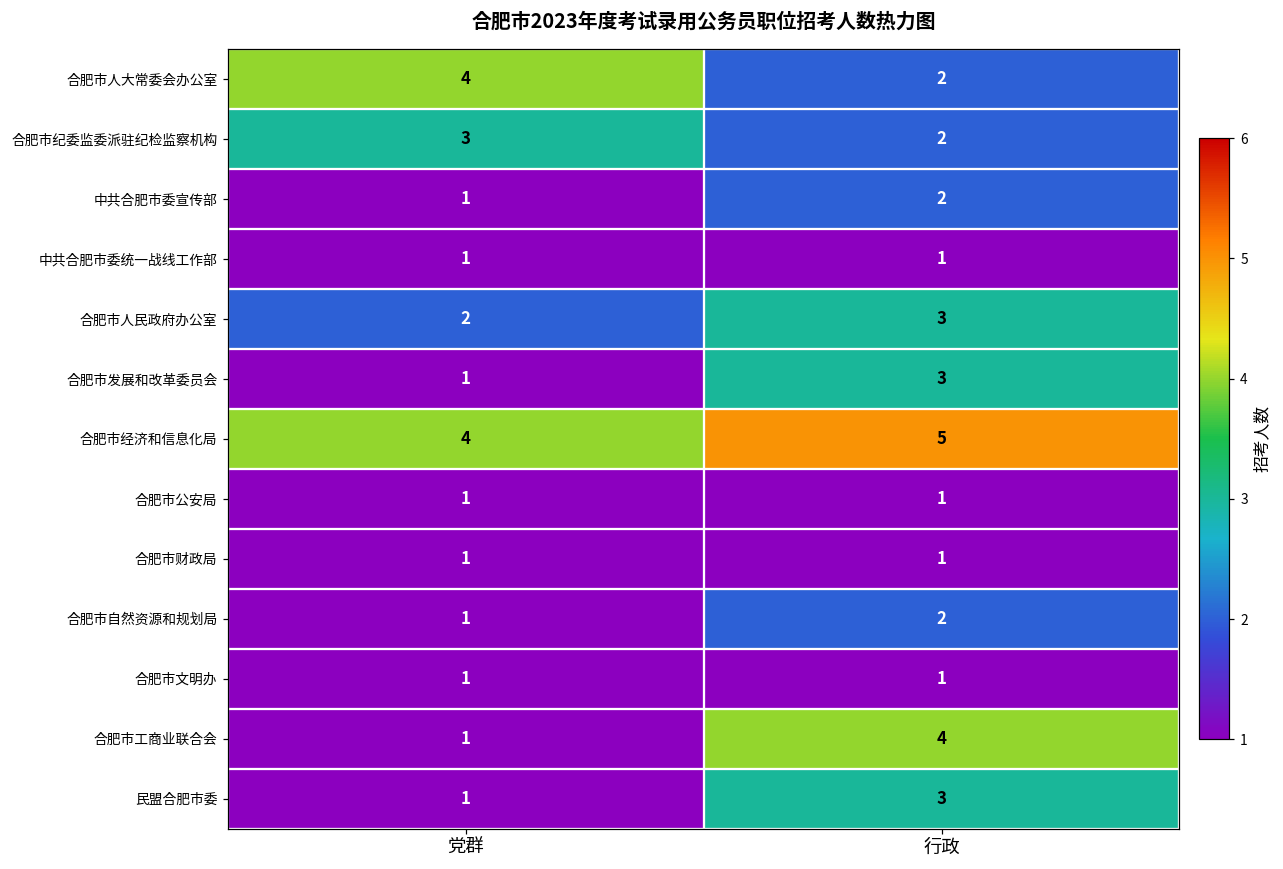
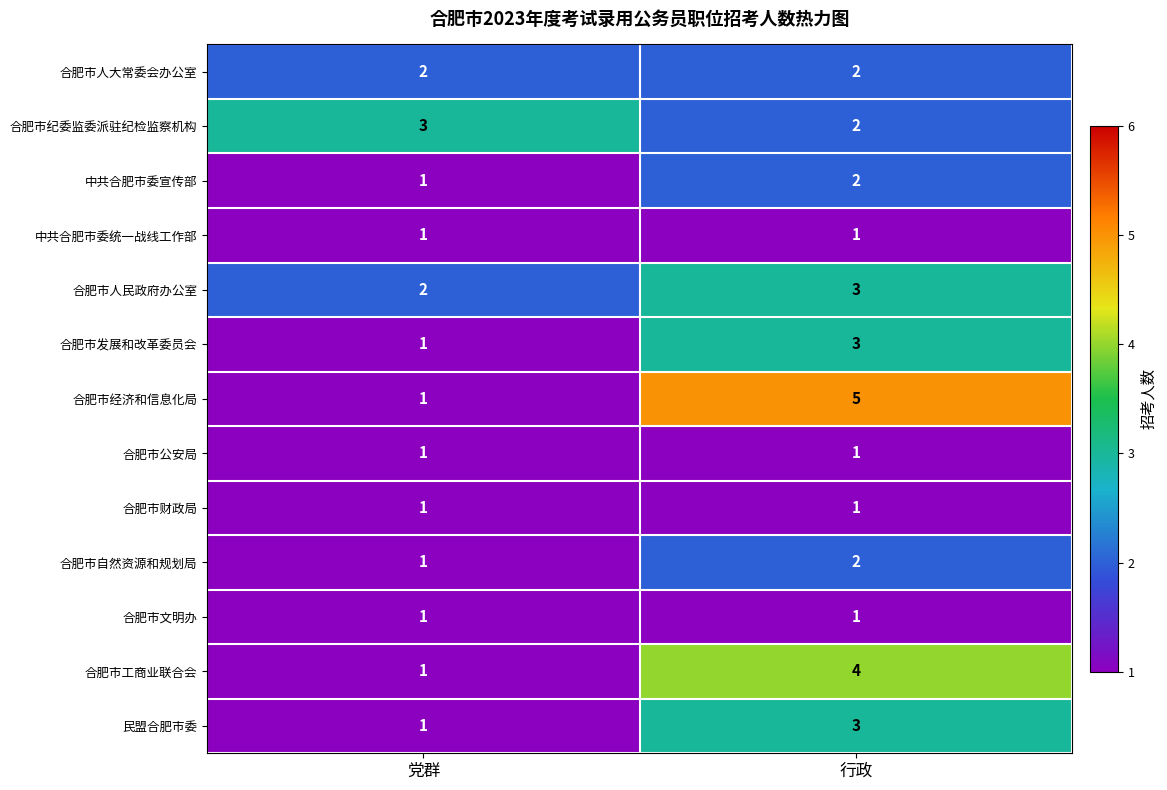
合肥市人大常委会办公室, 党群: 4 -> 2
合肥市经济和信息化局, 党群: 4 -> 1
